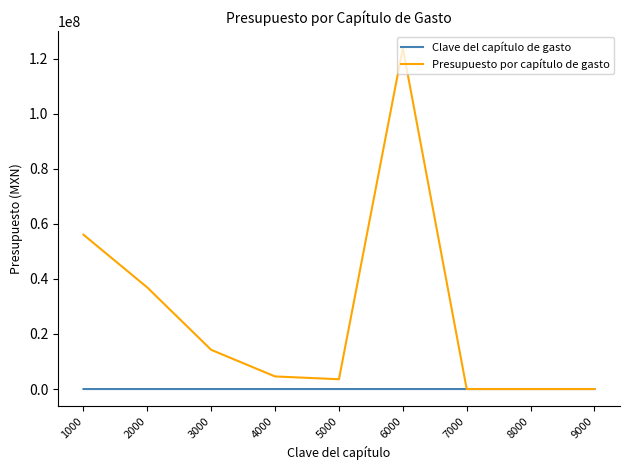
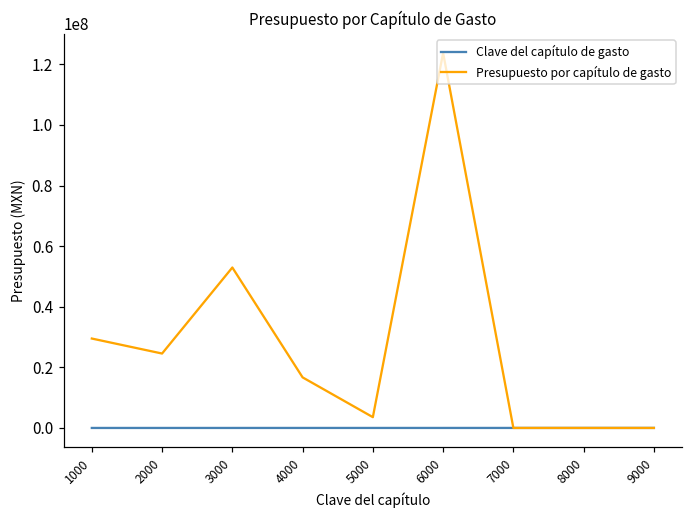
Presupuesto por capítulo de gasto, 1000: 56000000 -> 30000000
Presupuesto por capítulo de gasto, 2000: 37000000 -> 25000000
Presupuesto por capítulo de gasto, 3000: 14000000 -> 53000000
Presupuesto por capítulo de gasto, 4000: 5000000 -> 17000000
